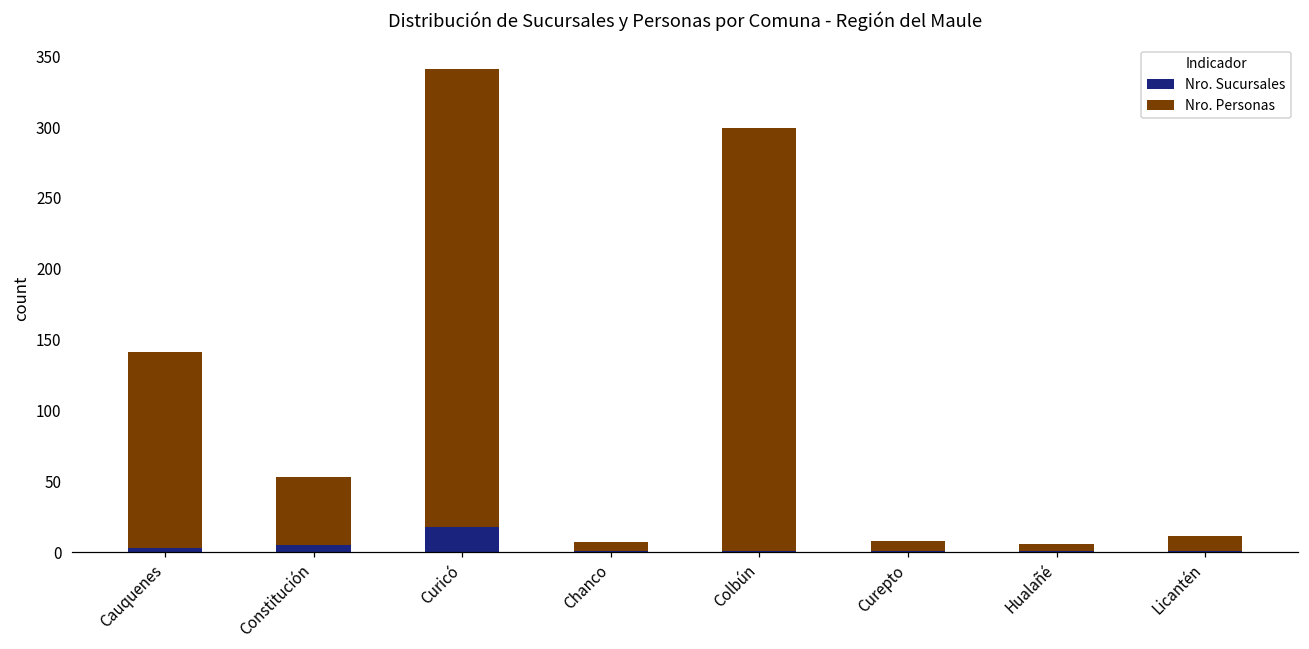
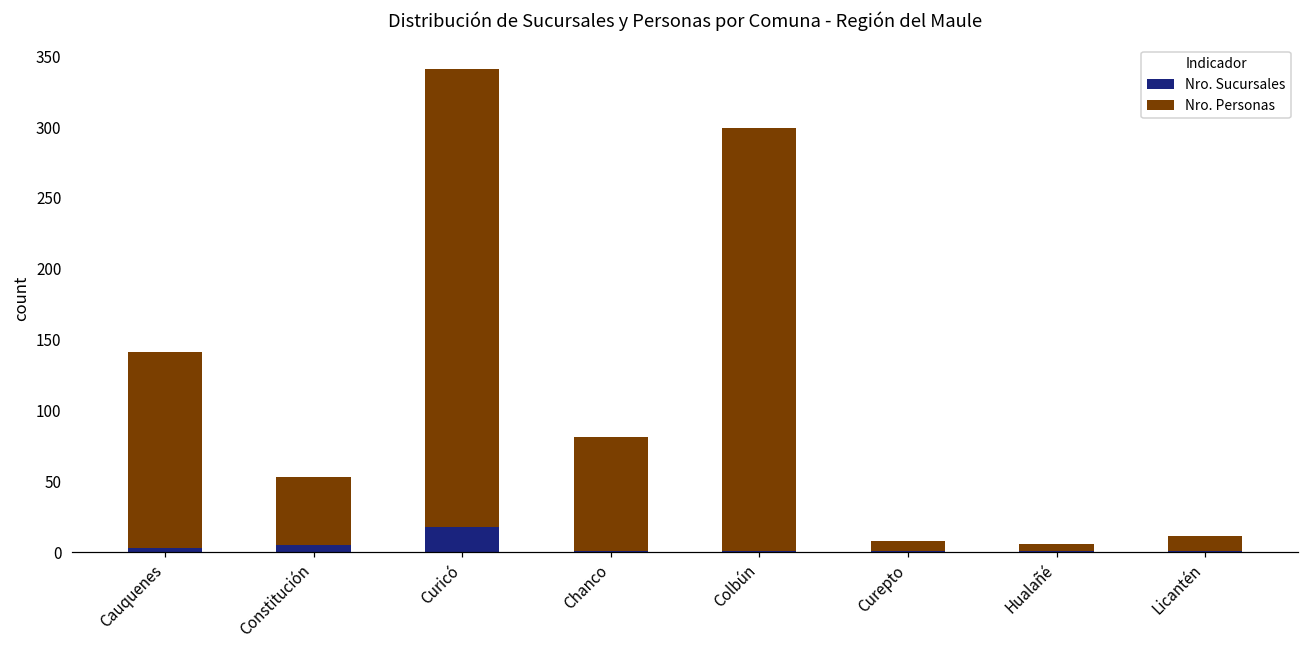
Nro. Personas, Chanco: 6 -> 80
